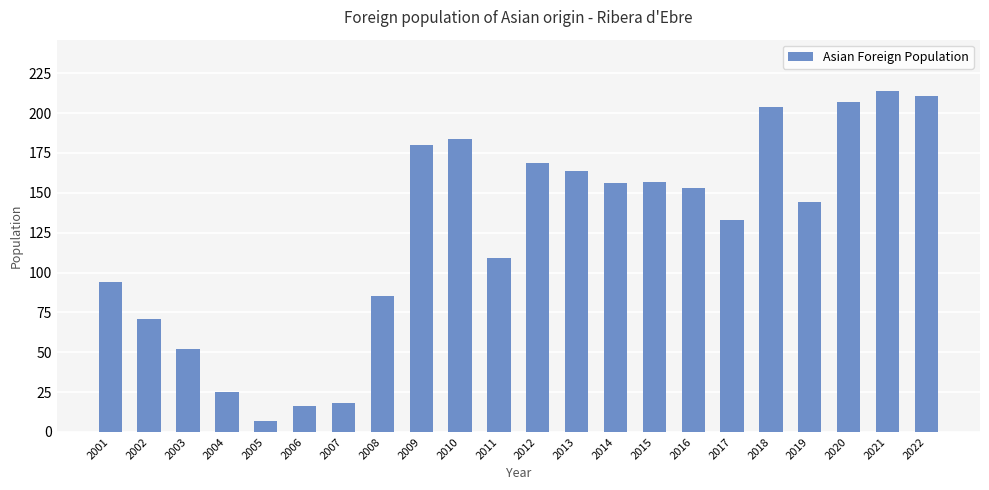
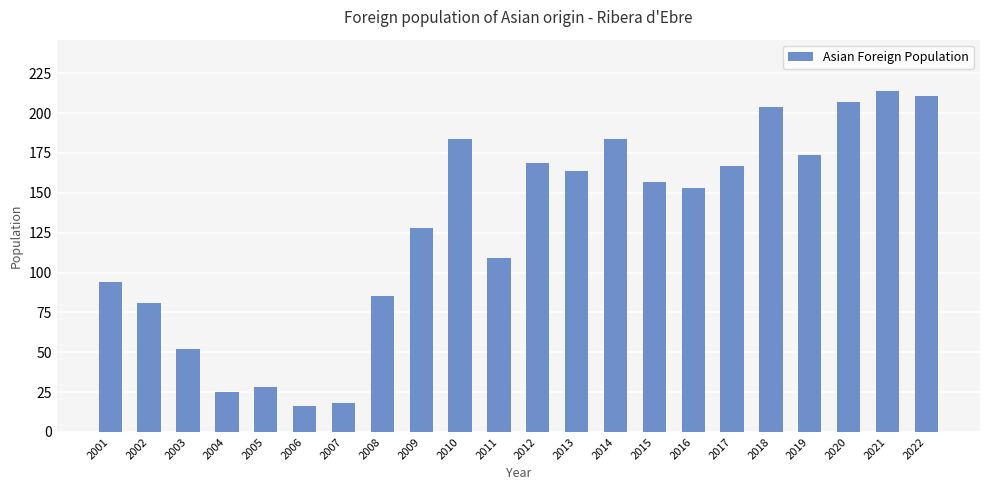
2002: 71 -> 81
2005: 7 -> 28
2009: 180 -> 128
2014: 156 -> 184
2017: 133 -> 167
2019: 144 -> 174
